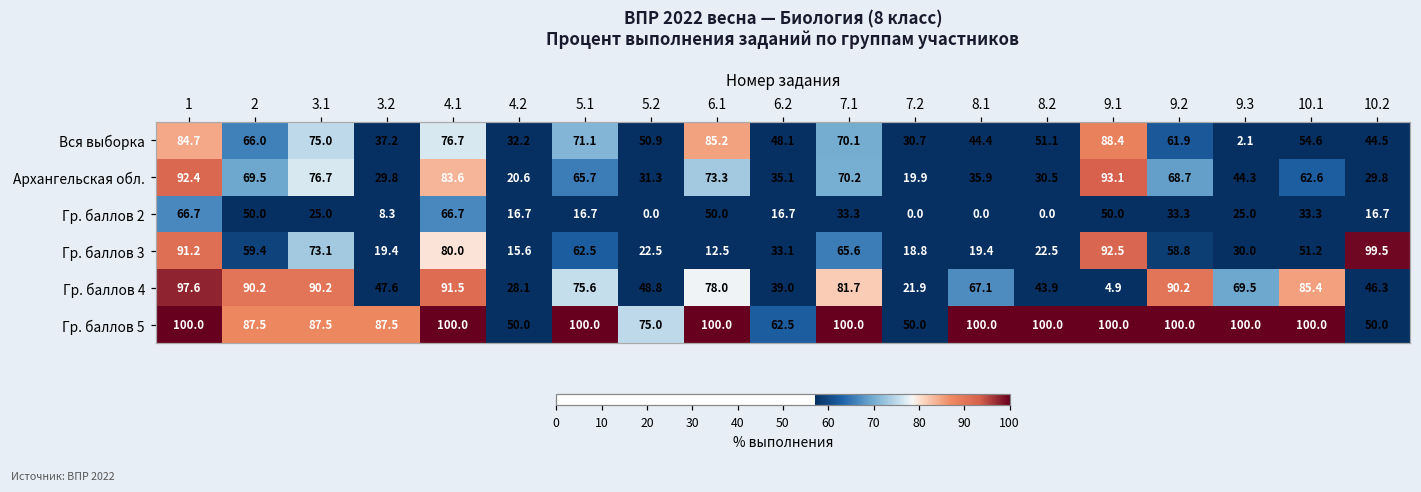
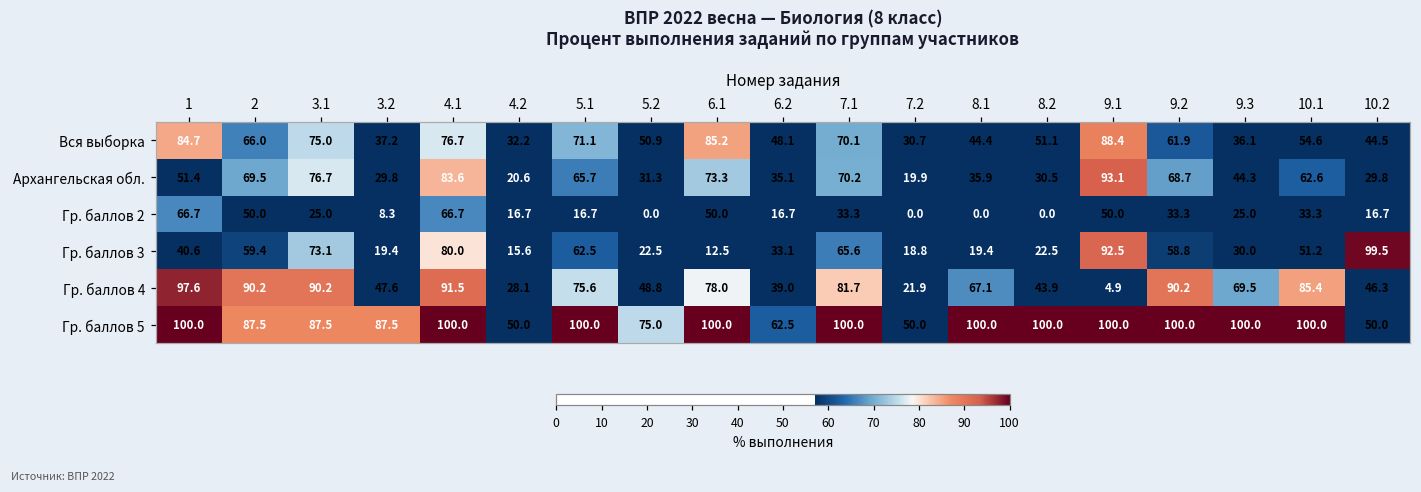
Вся выборка, 9.3: 2.1 -> 36.1
Архангельская обл., 1: 92.4 -> 51.4
Гр. баллов 3, 1: 91.2 -> 40.6
